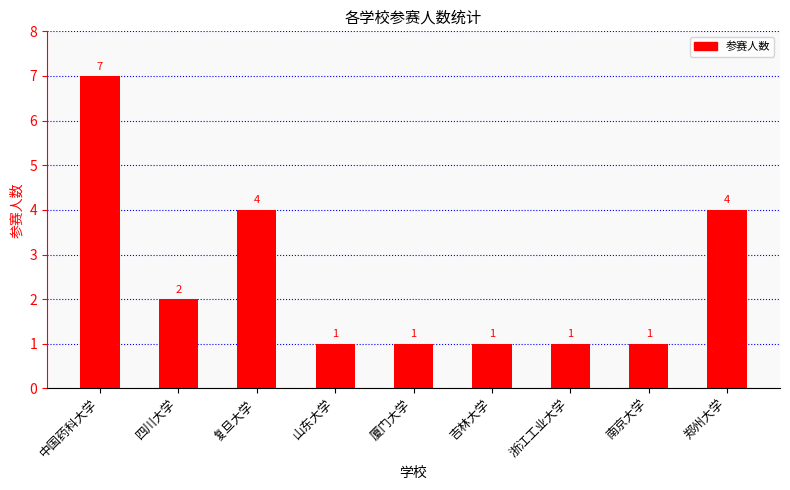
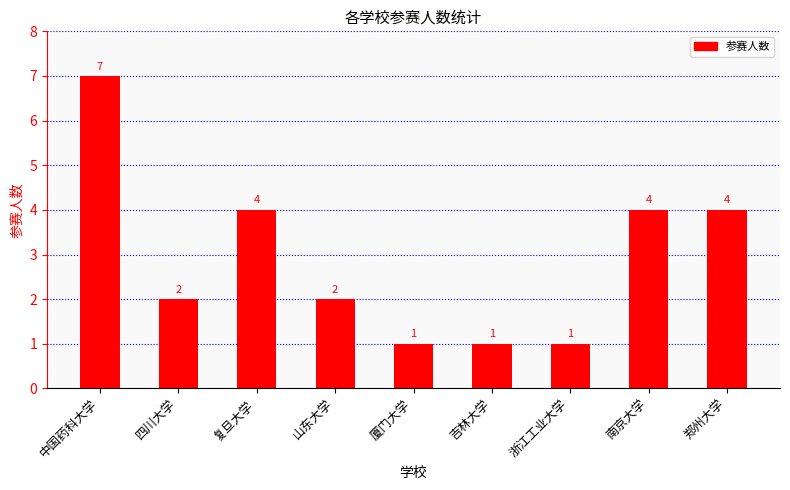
山东大学: 1 -> 2
南京大学: 1 -> 4
